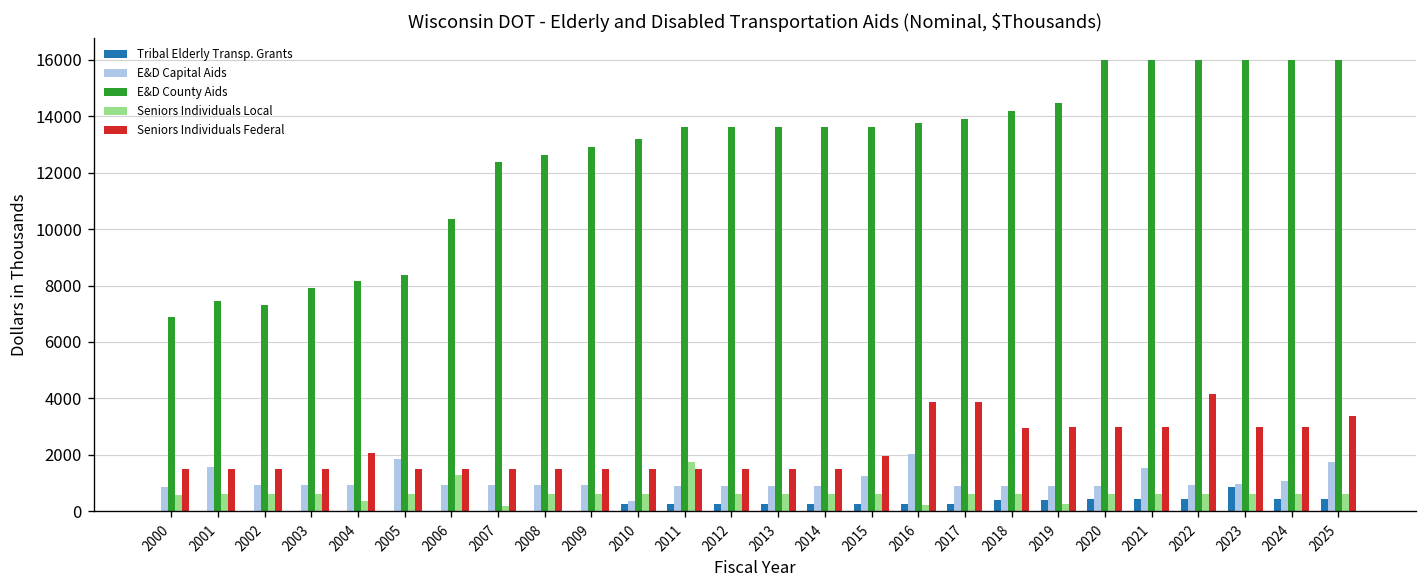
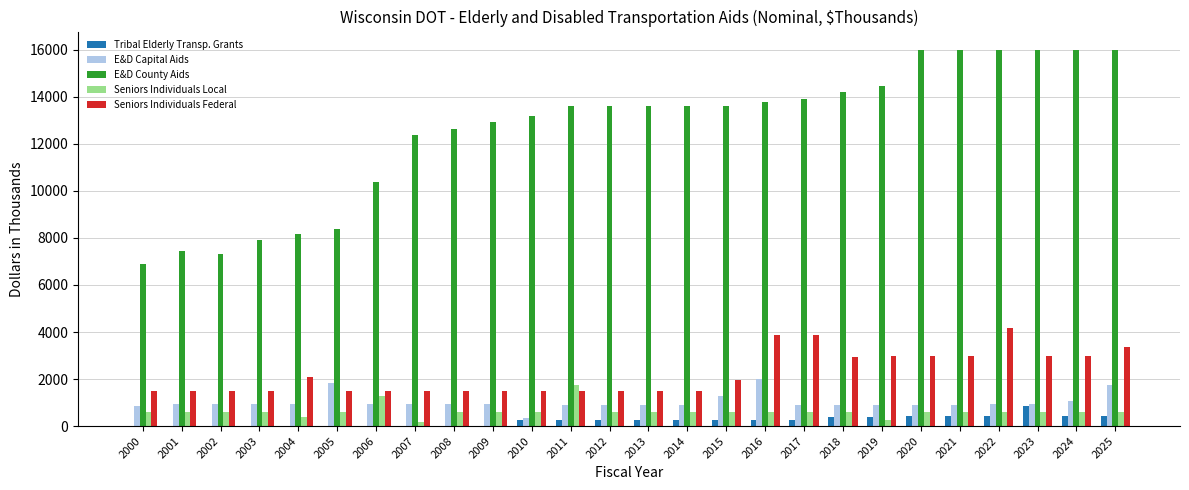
E&D Capital Aids, 2001: 1600 -> 900
Seniors Individuals Local, 2016: 200 -> 600
E&D Capital Aids, 2021: 1500 -> 900
